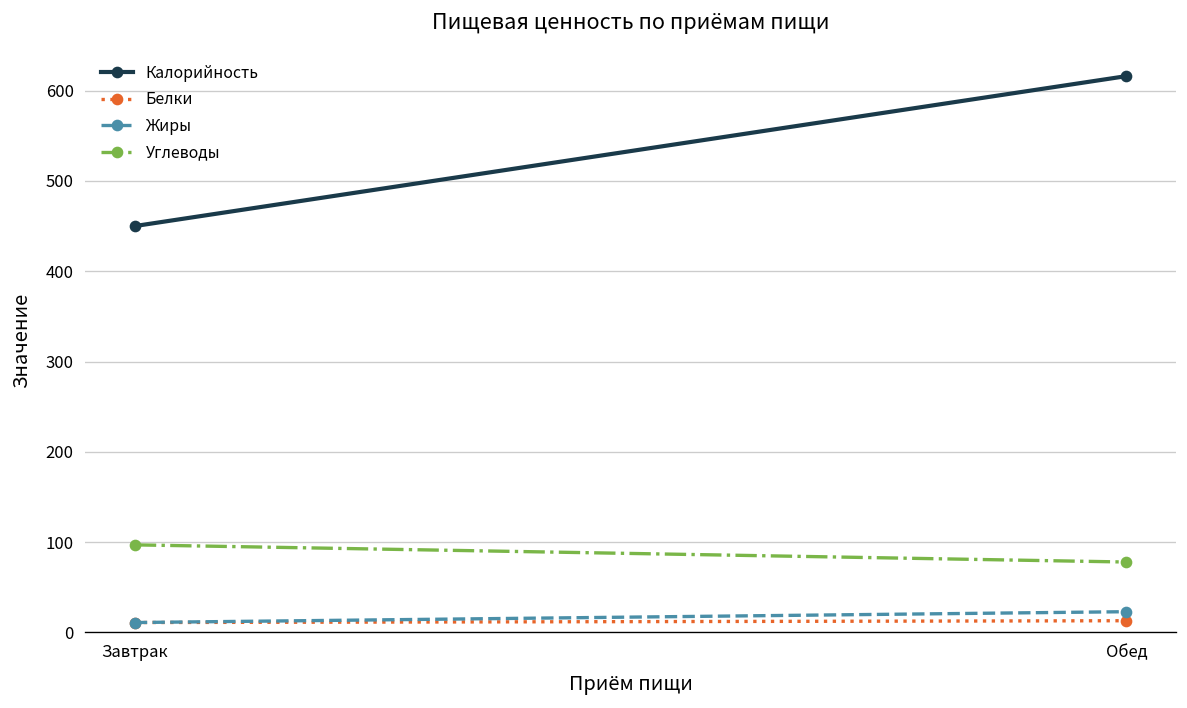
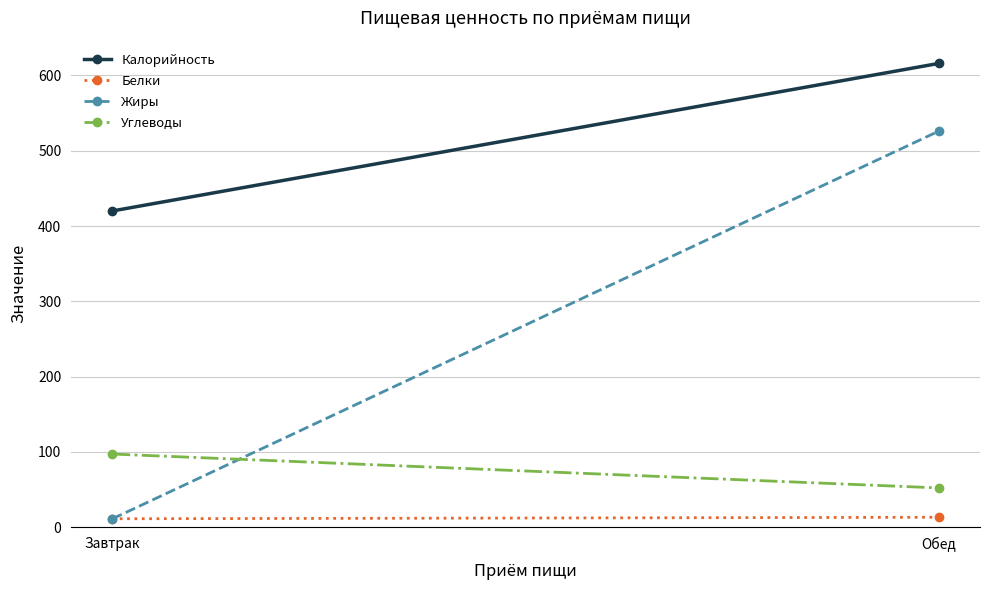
Калорийность, Завтрак: 450 -> 420
Жиры, Обед: 20 -> 530
Углеводы, Обед: 80 -> 50
